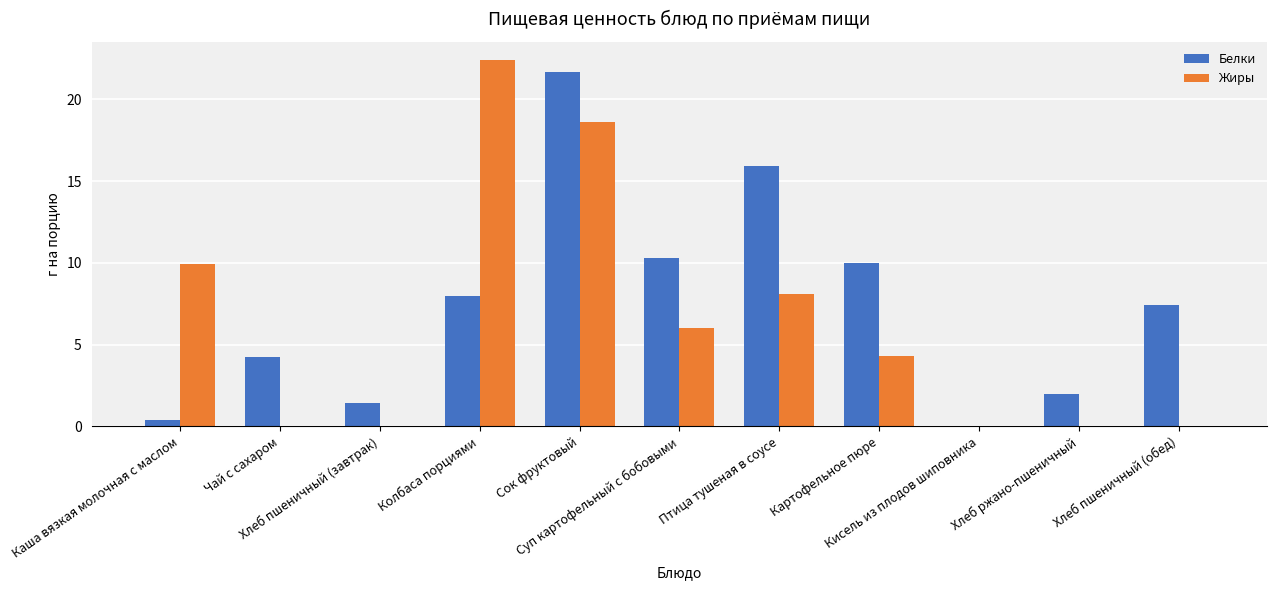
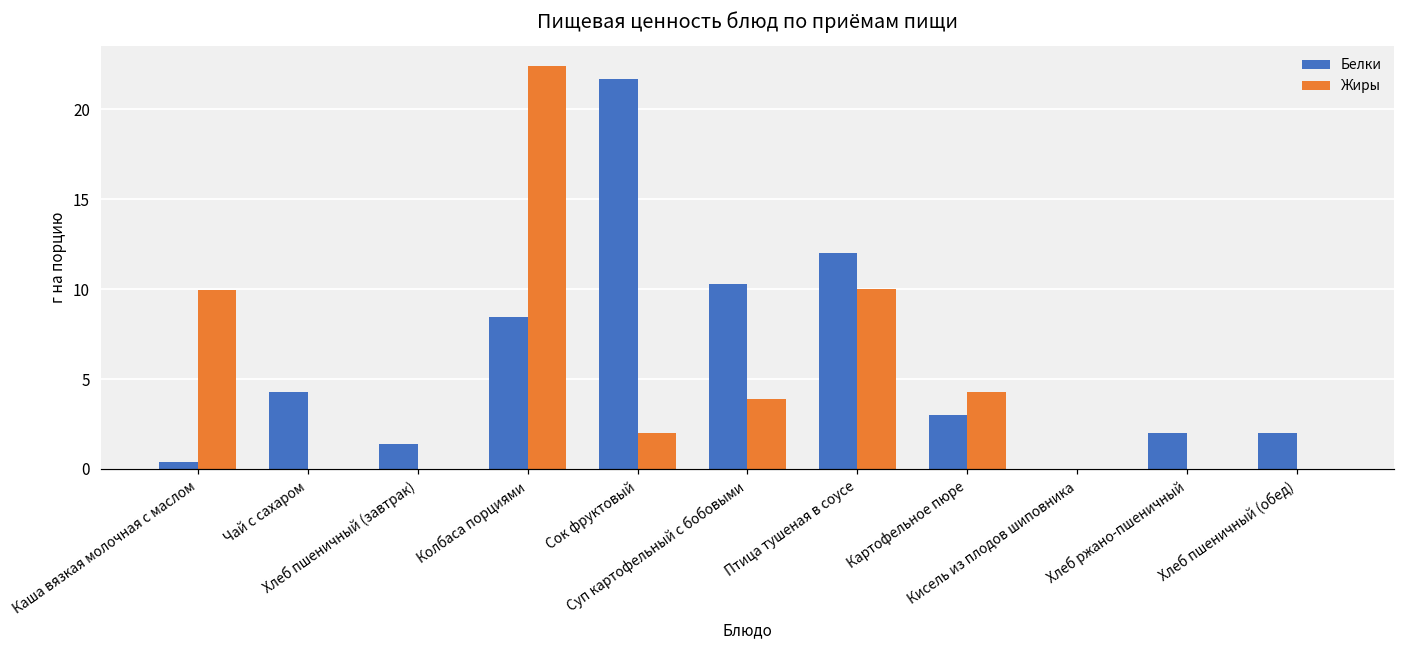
Белки, Колбаса порциями: 8.0 -> 8.5
Жиры, Сок фруктовый: 18.6 -> 2.0
Жиры, Суп картофельный с бобовыми: 6.0 -> 3.9
Белки, Птица тушеная в соусе: 15.9 -> 12.0
Жиры, Птица тушеная в соусе: 8.1 -> 10.0
Белки, Картофельное пюре: 10 -> 3
Белки, Хлеб пшеничный (обед): 7.4 -> 2.0
